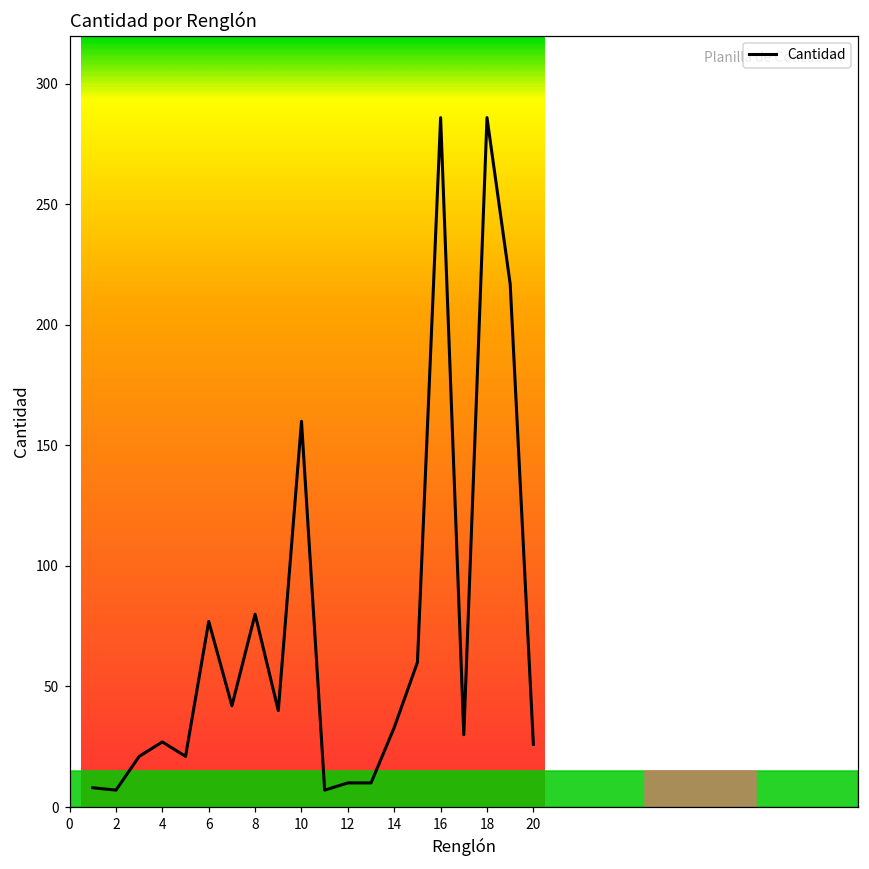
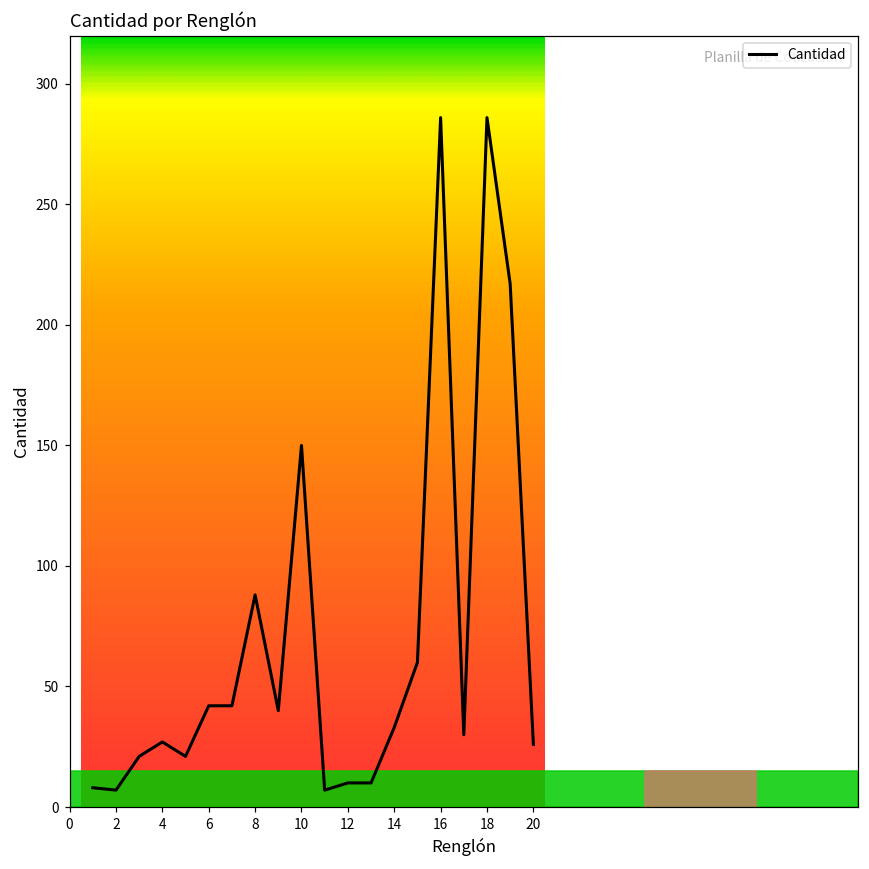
6: 77 -> 42
8: 80 -> 88
10: 160 -> 150
